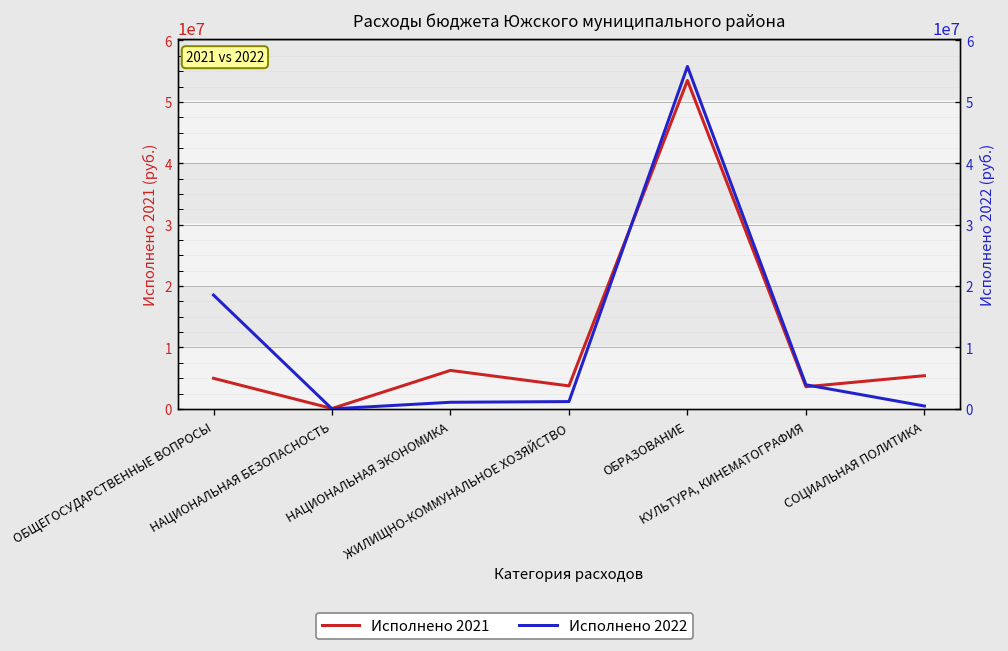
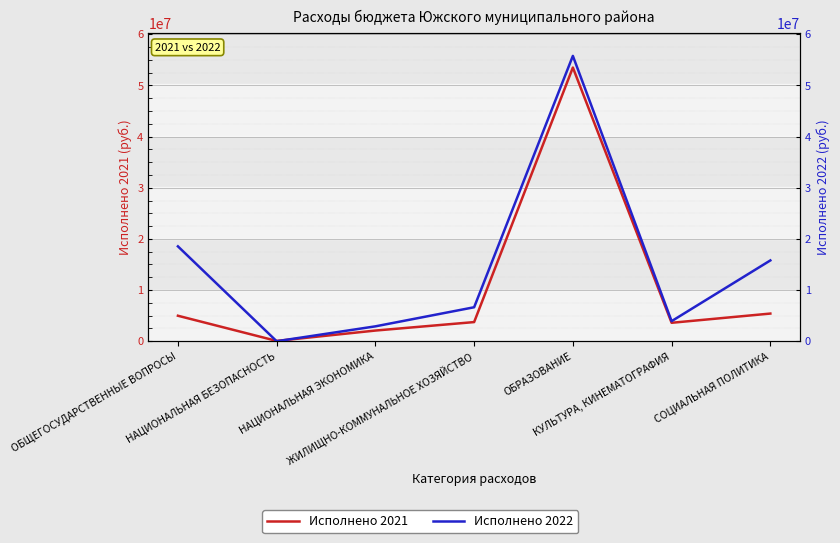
Исполнено 2021, НАЦИОНАЛЬНАЯ ЭКОНОМИКА: 6000000 -> 2000000
Исполнено 2022, НАЦИОНАЛЬНАЯ ЭКОНОМИКА: 1000000 -> 3000000
Исполнено 2022, ЖИЛИЩНО-КОММУНАЛЬНОЕ ХОЗЯЙСТВО: 1000000 -> 7000000
Исполнено 2022, СОЦИАЛЬНАЯ ПОЛИТИКА: 0 -> 16000000
